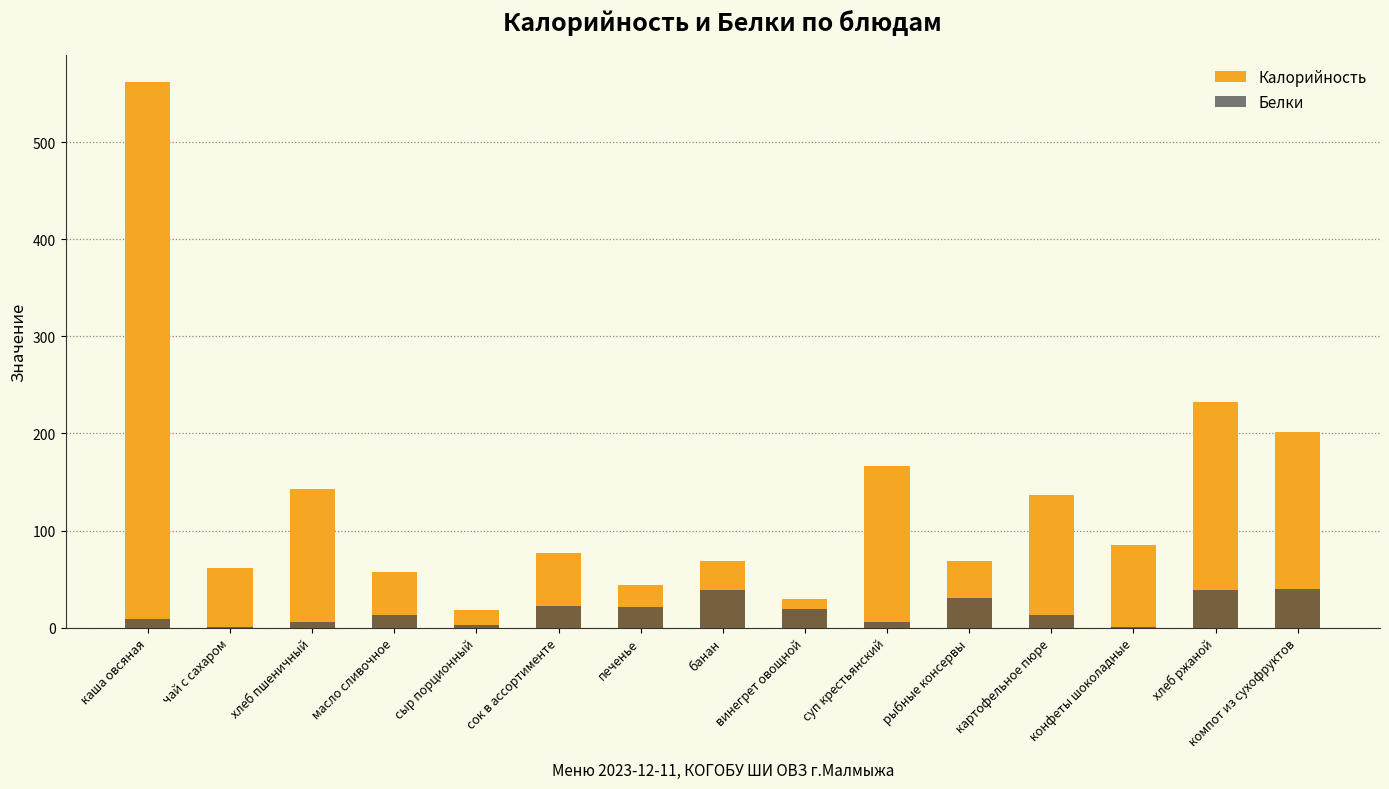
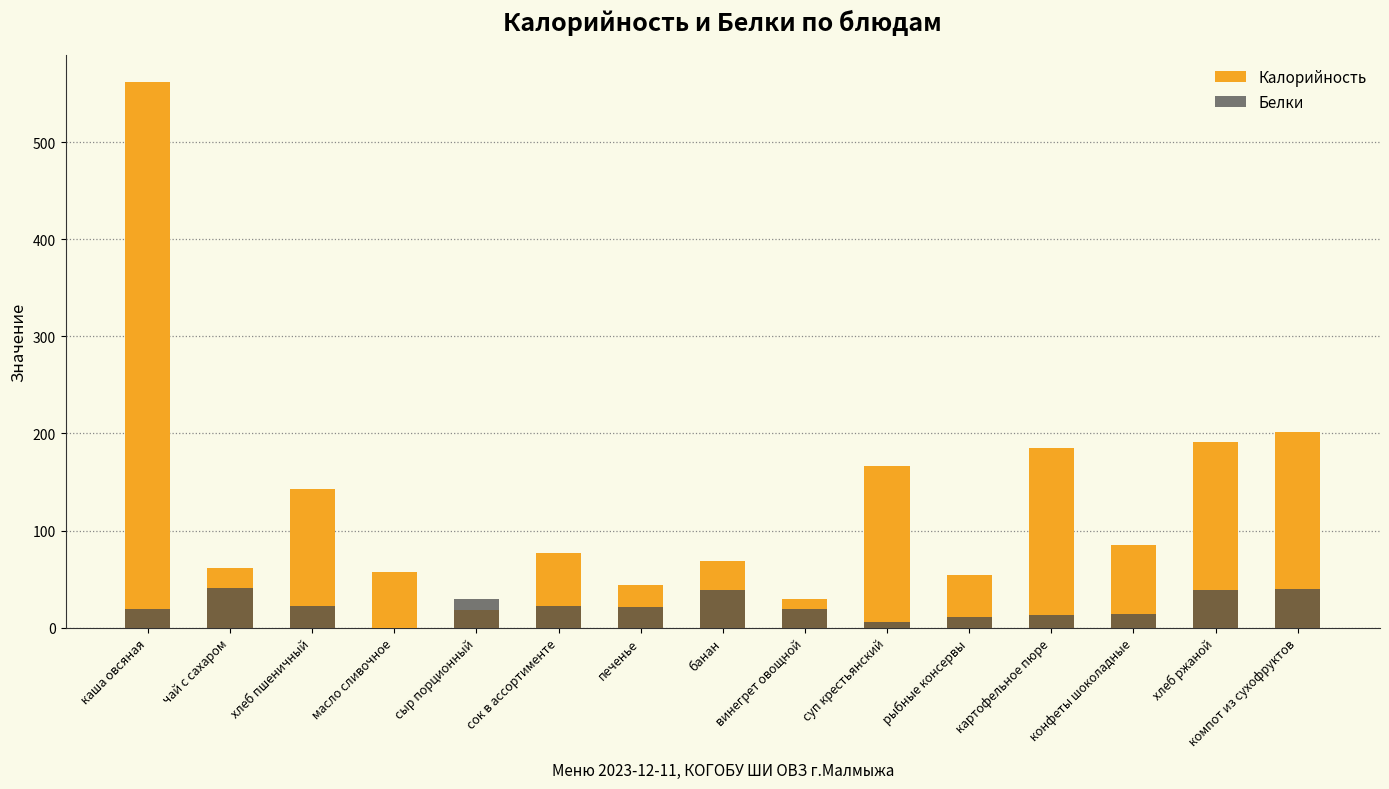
Белки, каша овсяная: 10 -> 20
Белки, чай с сахаром: 0 -> 40
Белки, хлеб пшеничный: 10 -> 20
Белки, масло сливочное: 10 -> 0
Белки, сыр порционный: 0 -> 30
Калорийность, рыбные консервы: 70 -> 50
Белки, рыбные консервы: 30 -> 10
Калорийность, картофельное пюре: 140 -> 180
Белки, конфеты шоколадные: 0 -> 10
Калорийность, хлеб ржаной: 230 -> 190
